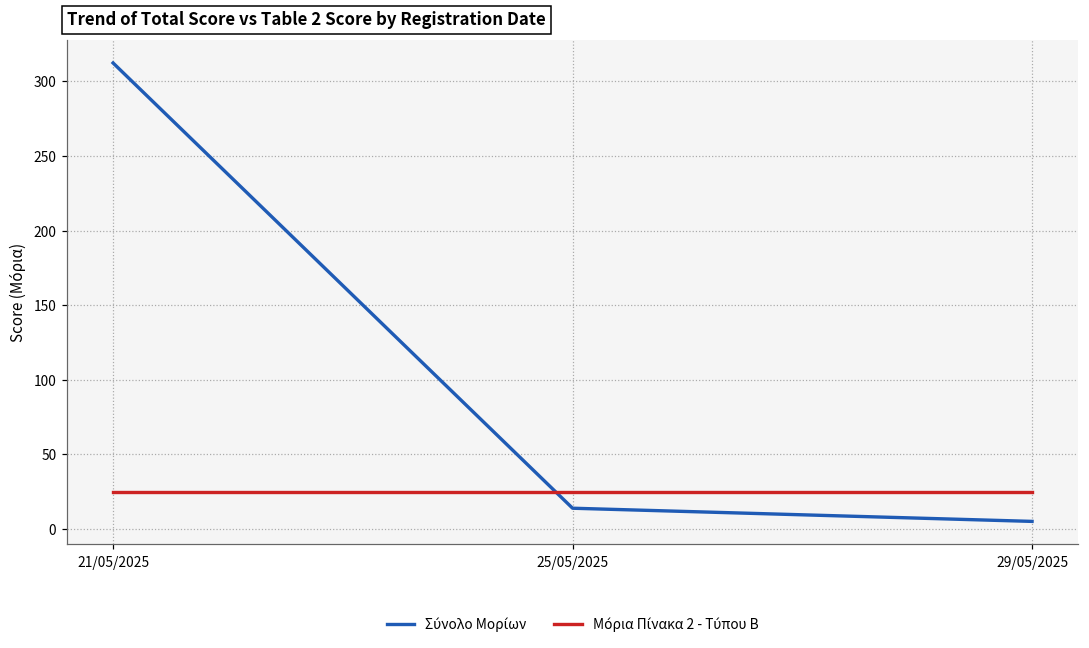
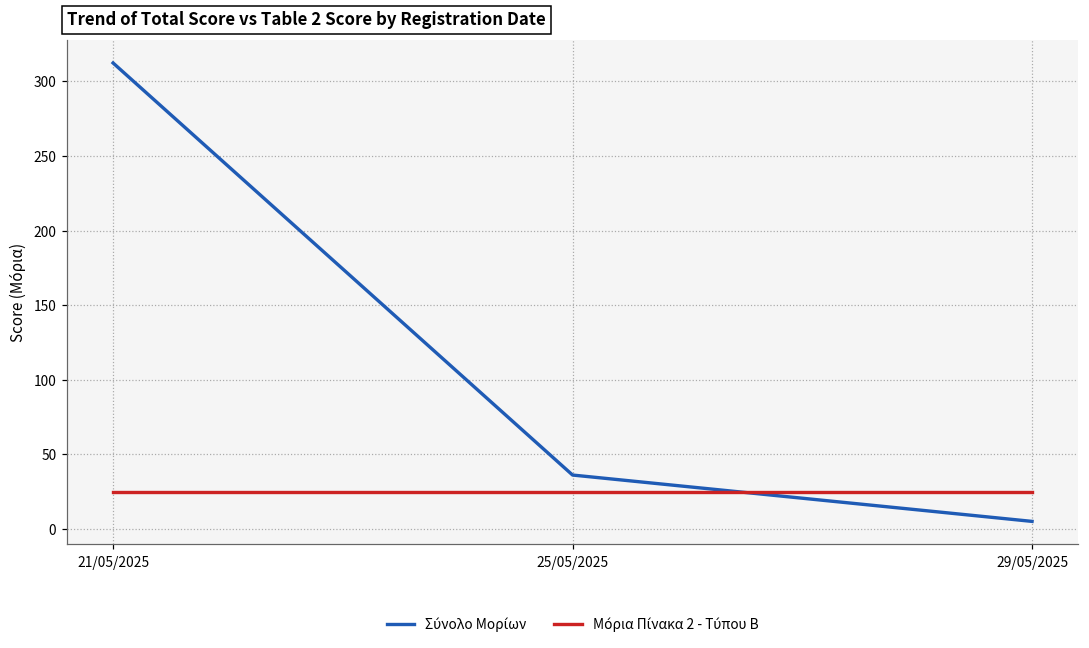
Σύνολο Μορίων, 25/05/2025: 14 -> 36
